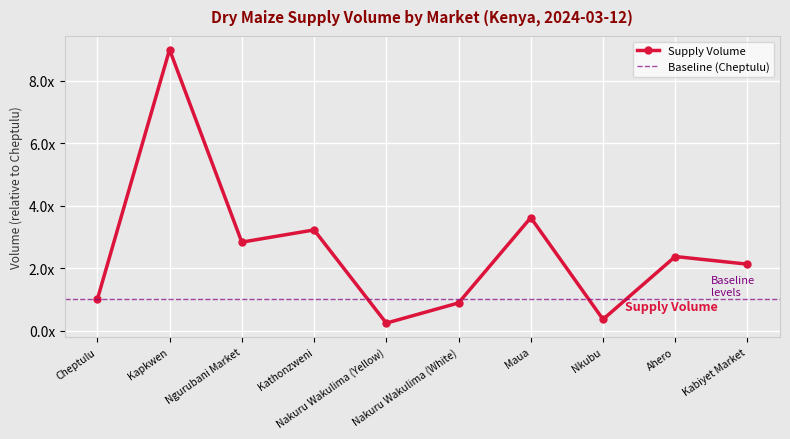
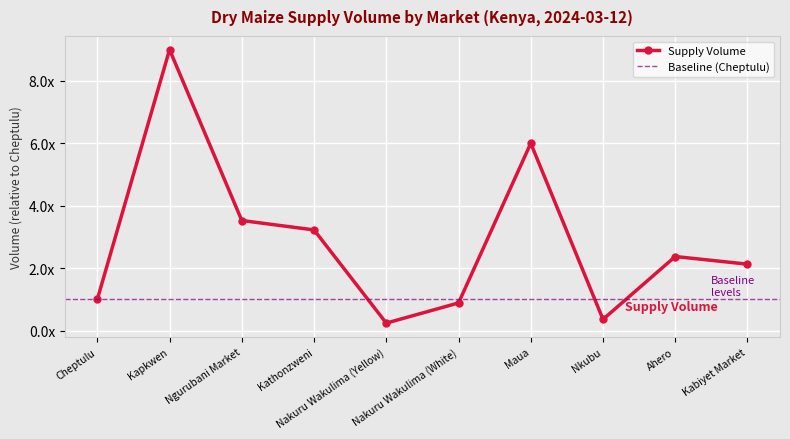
Ngurubani Market: 2.8x -> 3.5x
Maua: 3.6x -> 6.0x
